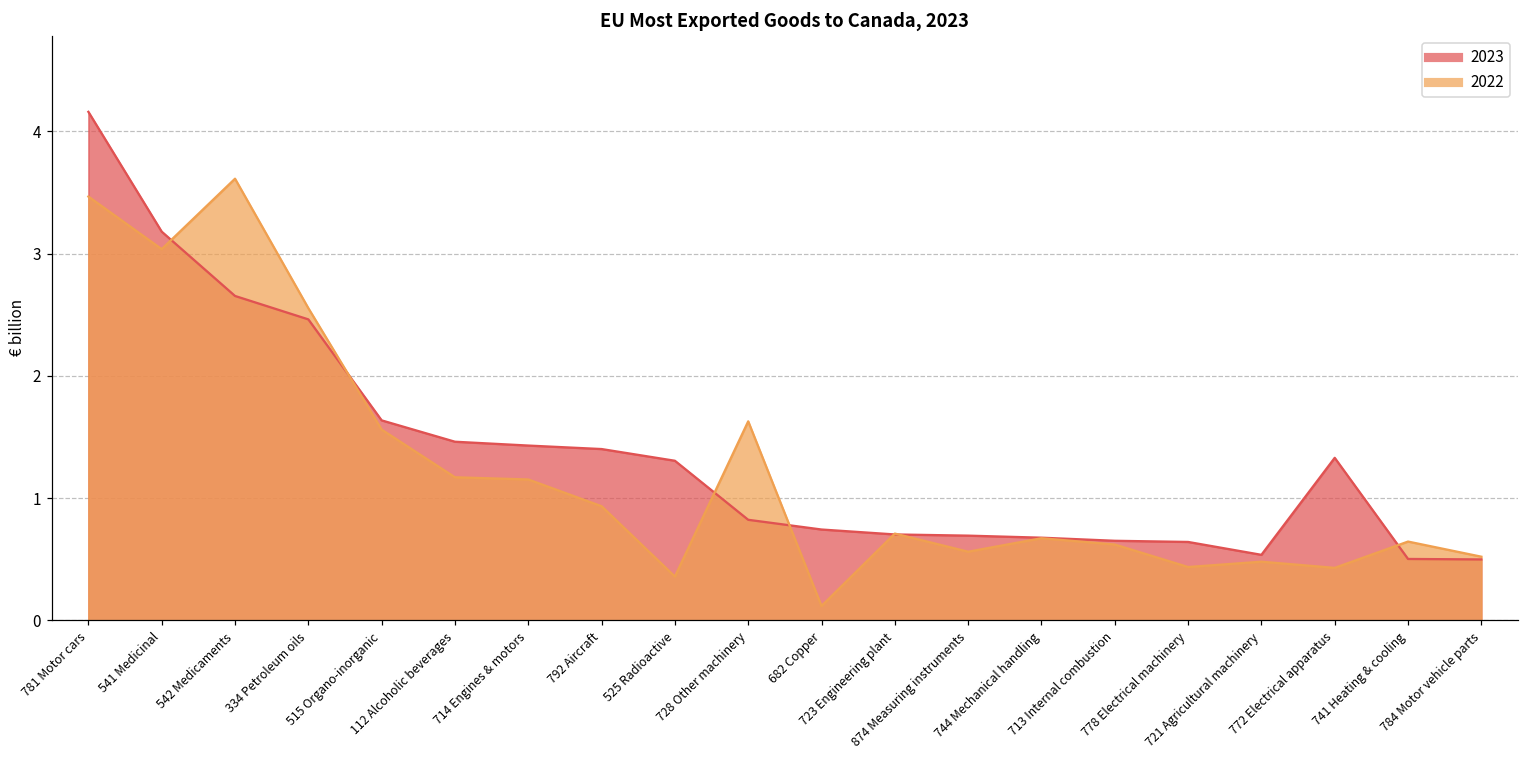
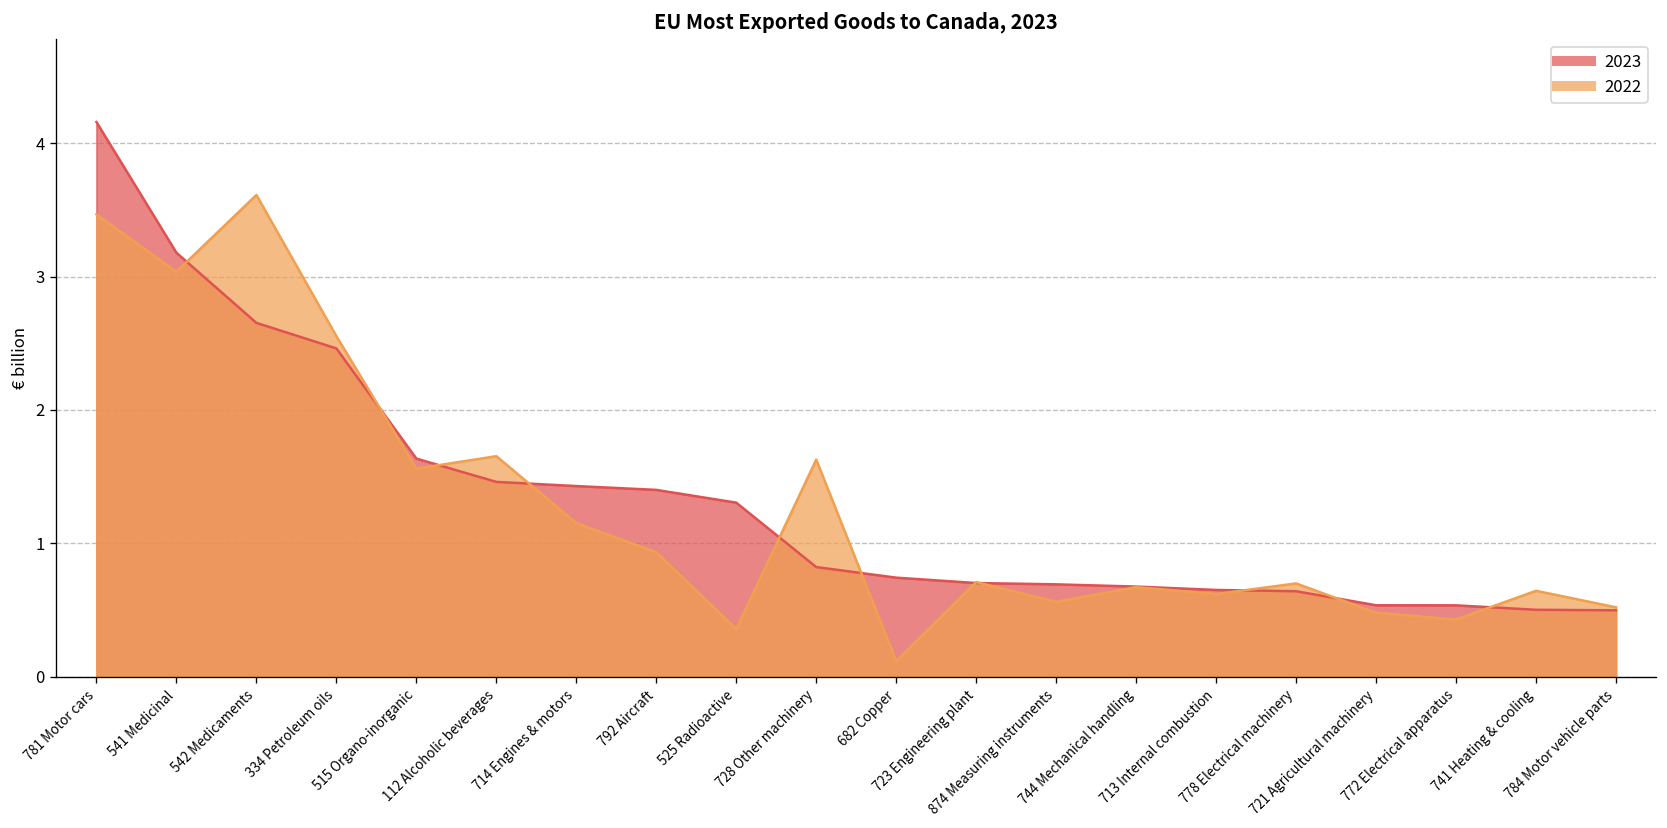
2022, 112 Alcoholic beverages: 1.17 -> 1.65
2022, 778 Electrical machinery: 0.44 -> 0.70
2023, 772 Electrical apparatus: 1.33 -> 0.54
